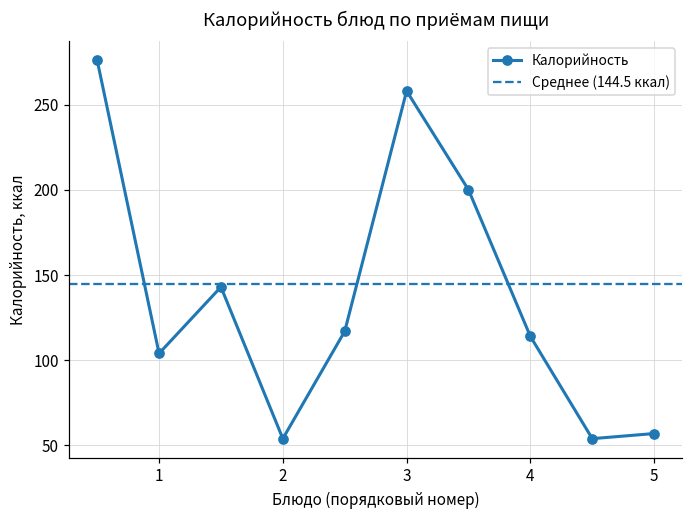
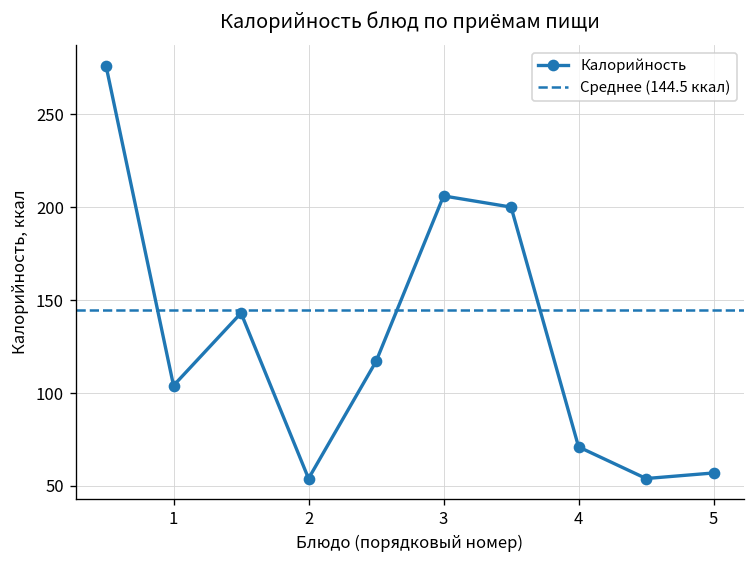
3: 258 -> 206
4: 114 -> 71
